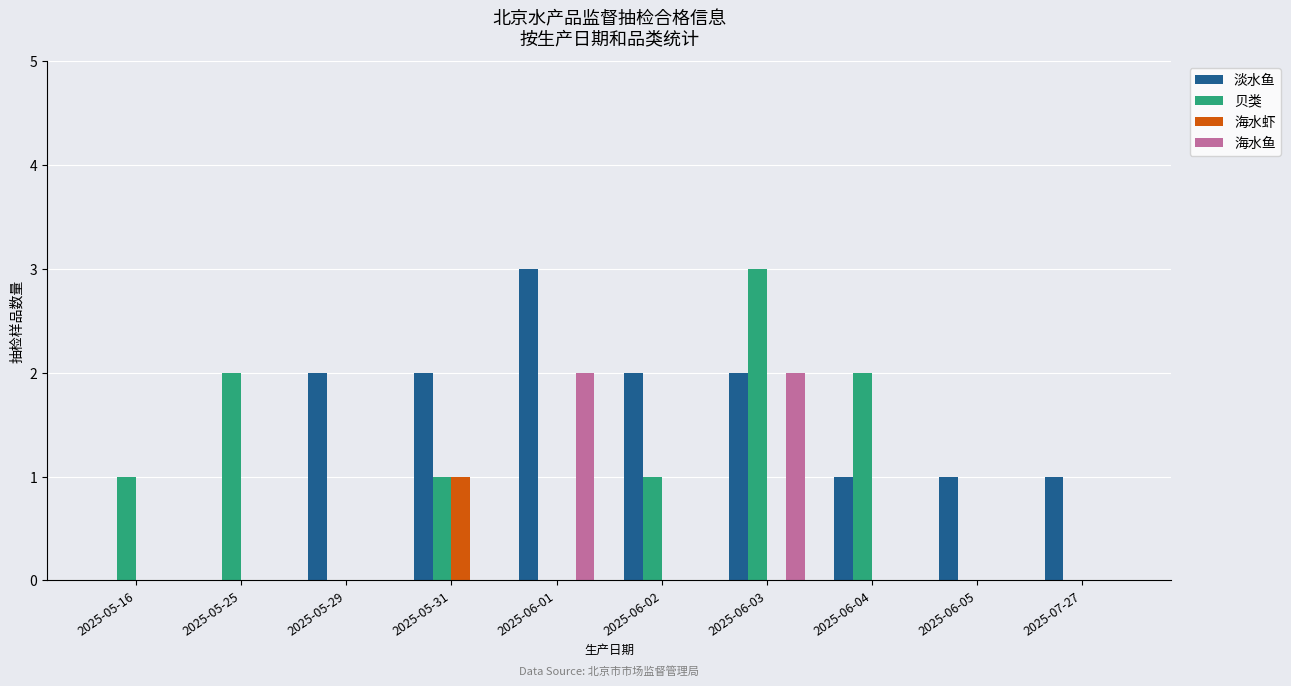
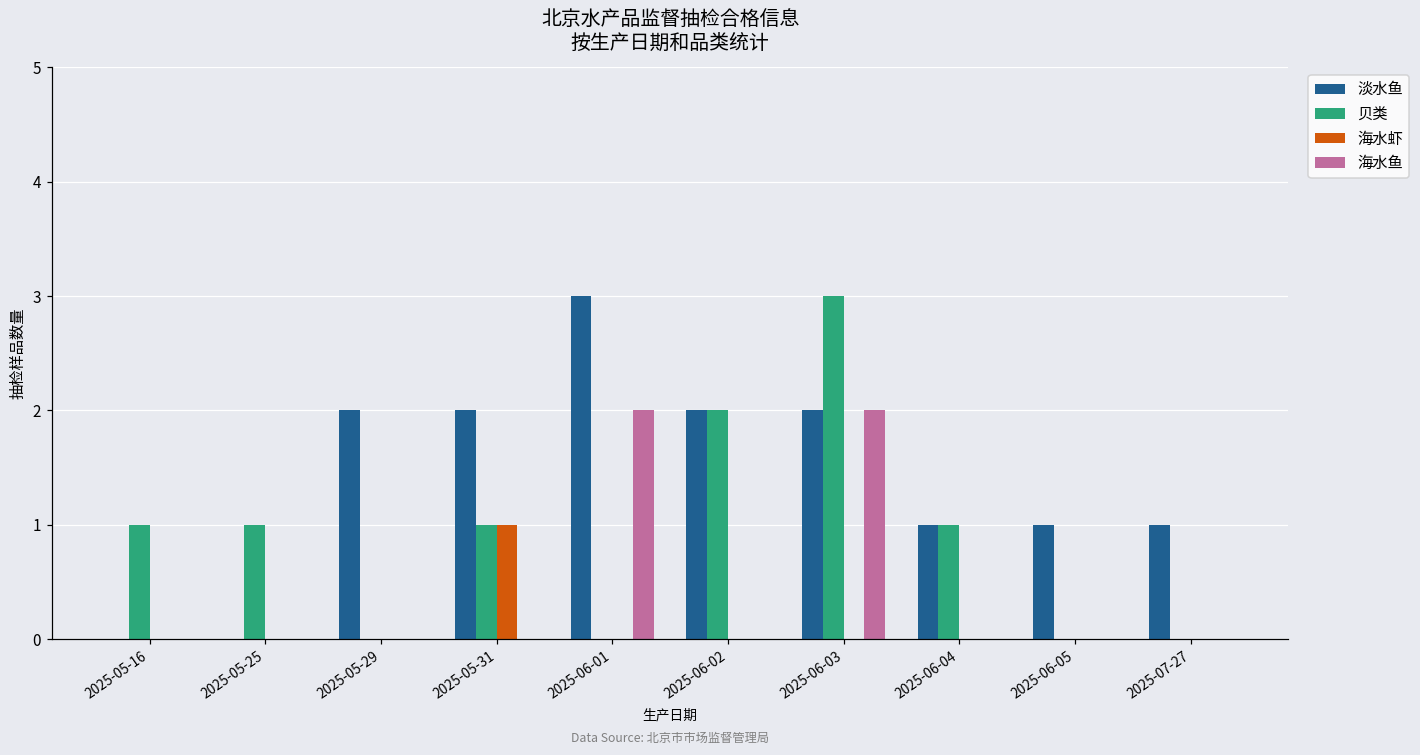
贝类, 2025-05-25: 2 -> 1
贝类, 2025-06-02: 1 -> 2
贝类, 2025-06-04: 2 -> 1
